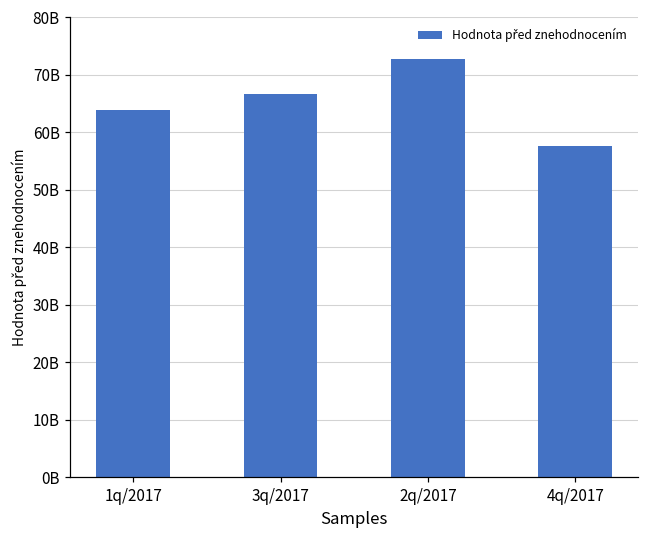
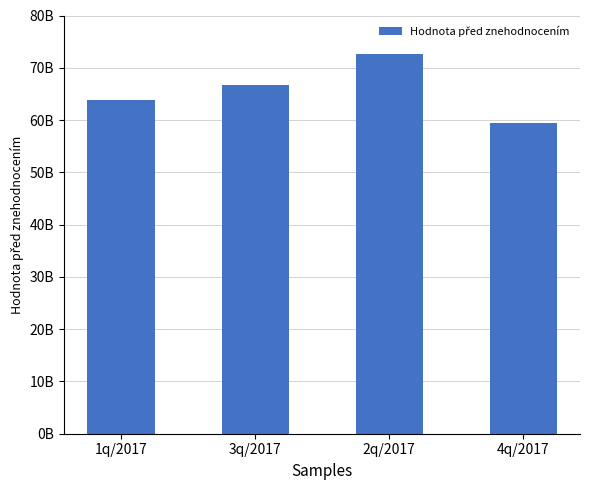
4q/2017: 58000000000 -> 59000000000
